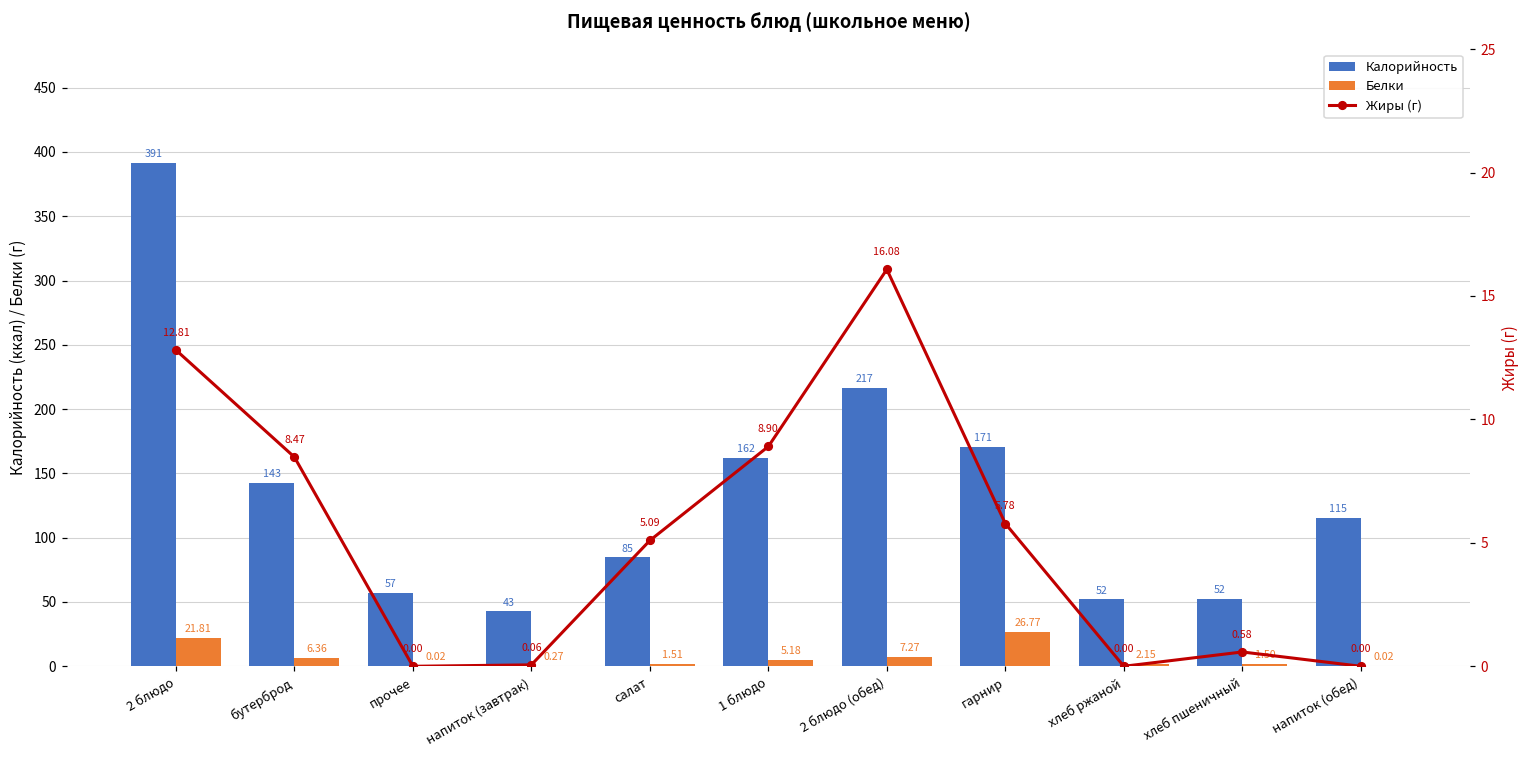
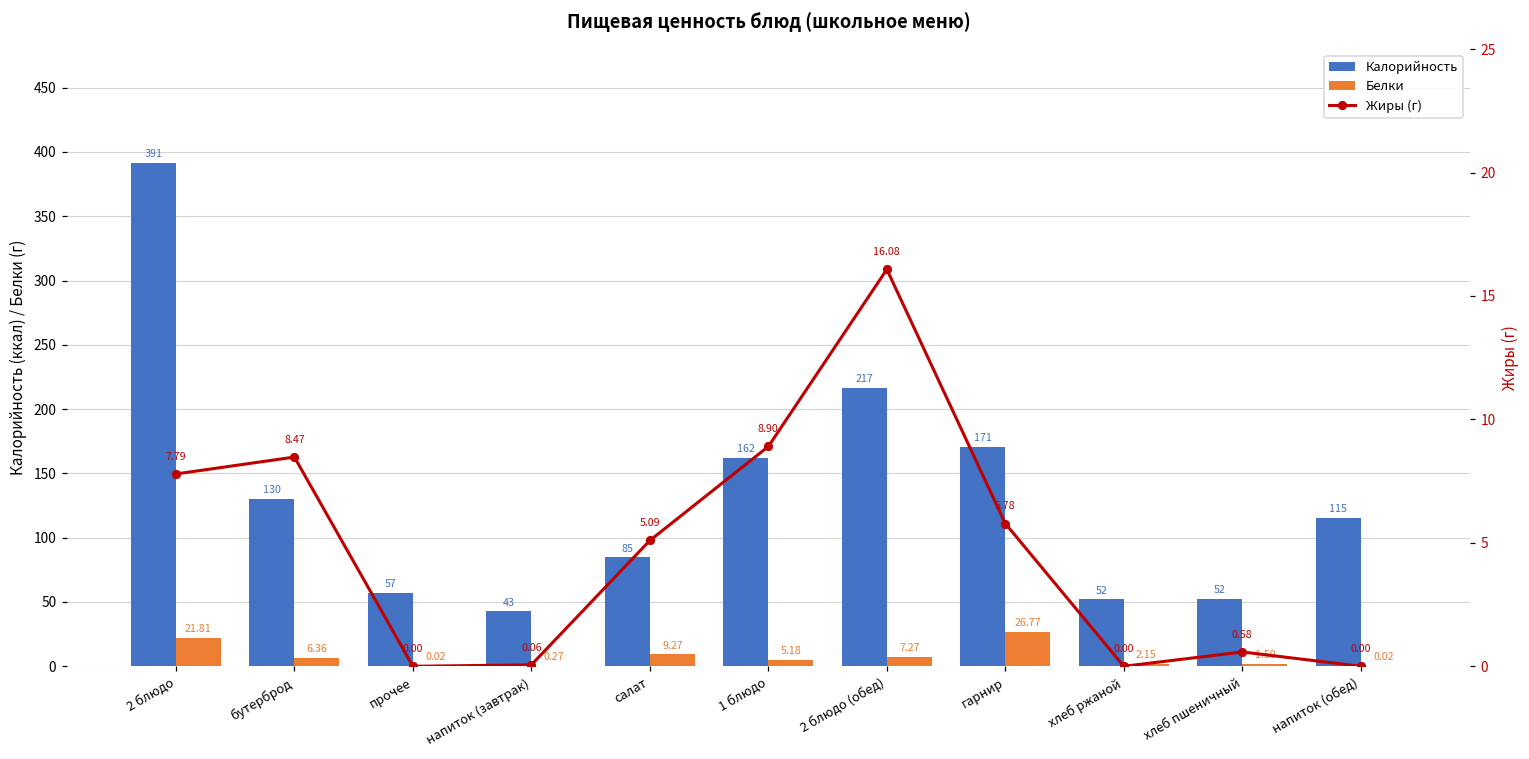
Калорийность, бутерброд: 143 -> 130
Белки, салат: 1.51 -> 9.27
Жиры (г), 2 блюдо: 12.81 -> 7.79
